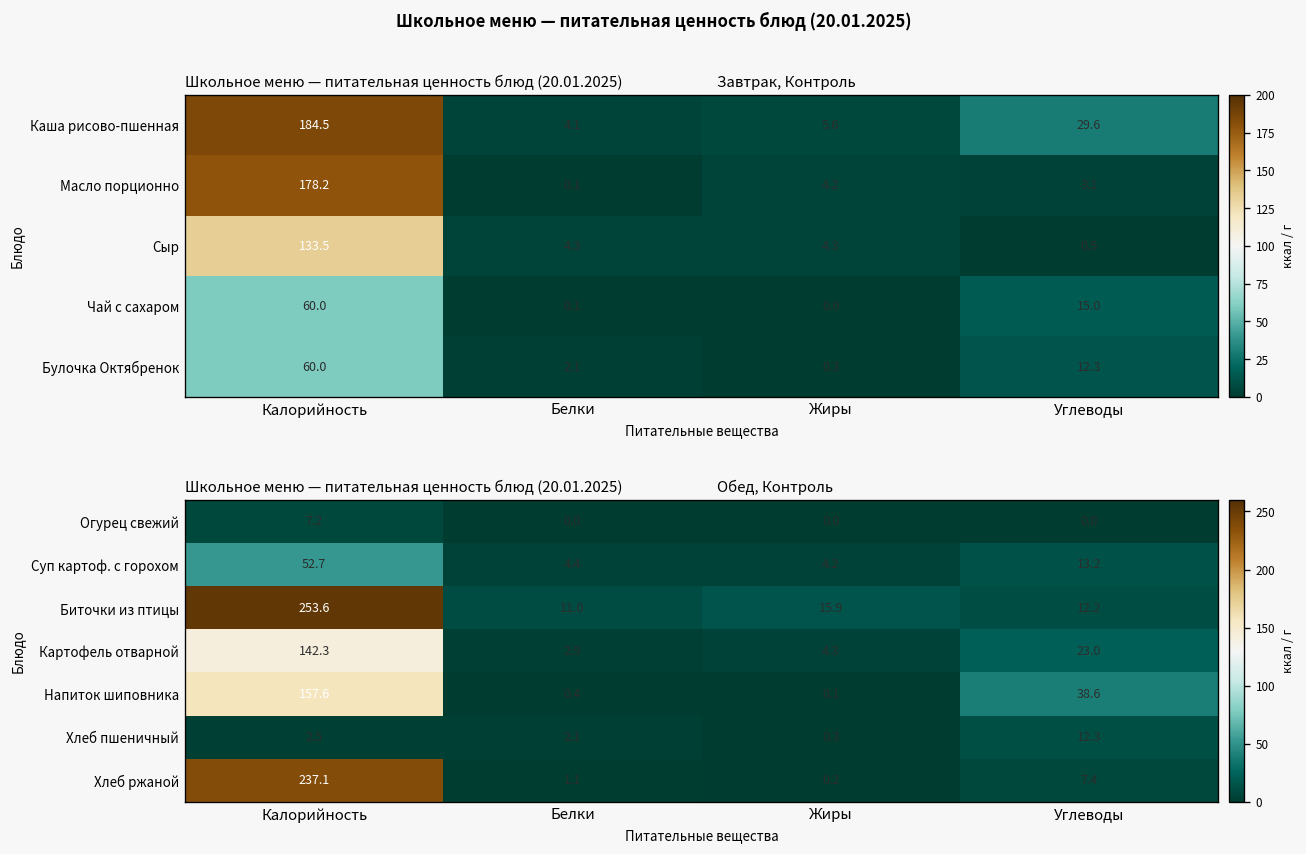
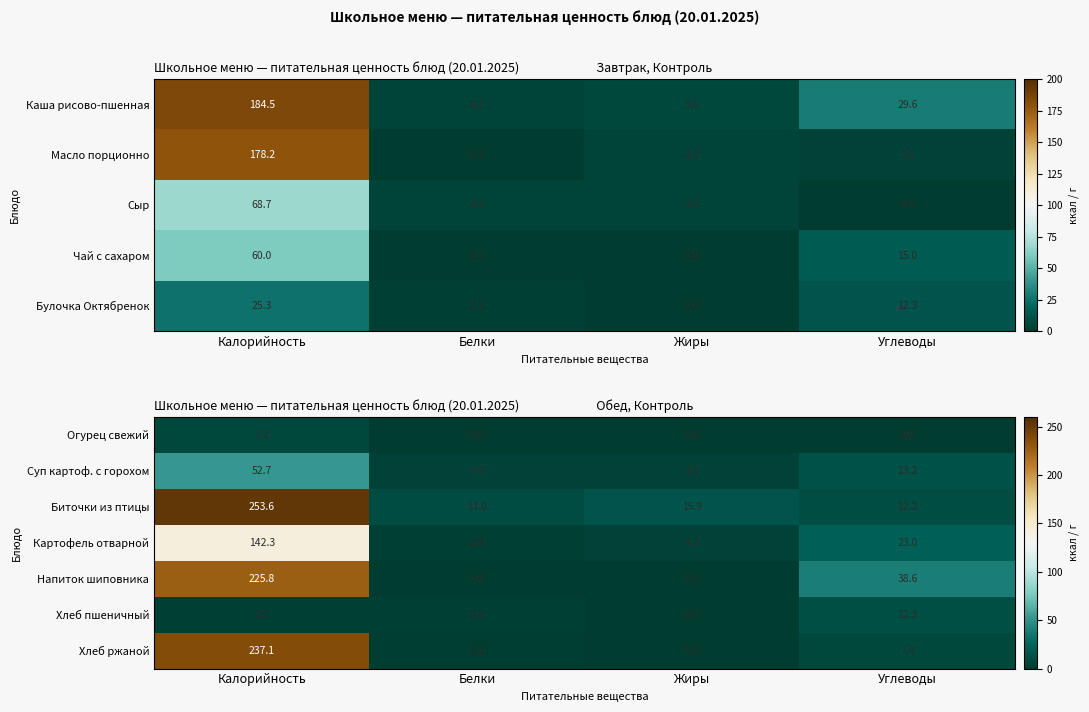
Школьное меню — питательная ценность блюд (20.01.2025) Завтрак, Контроль, Сыр, Калорийность: 133.5 -> 68.7
Школьное меню — питательная ценность блюд (20.01.2025) Завтрак, Контроль, Булочка Октябренок, Калорийность: 60.0 -> 25.3
Школьное меню — питательная ценность блюд (20.01.2025) Обед, Контроль, Напиток шиповника, Калорийность: 157.6 -> 225.8
